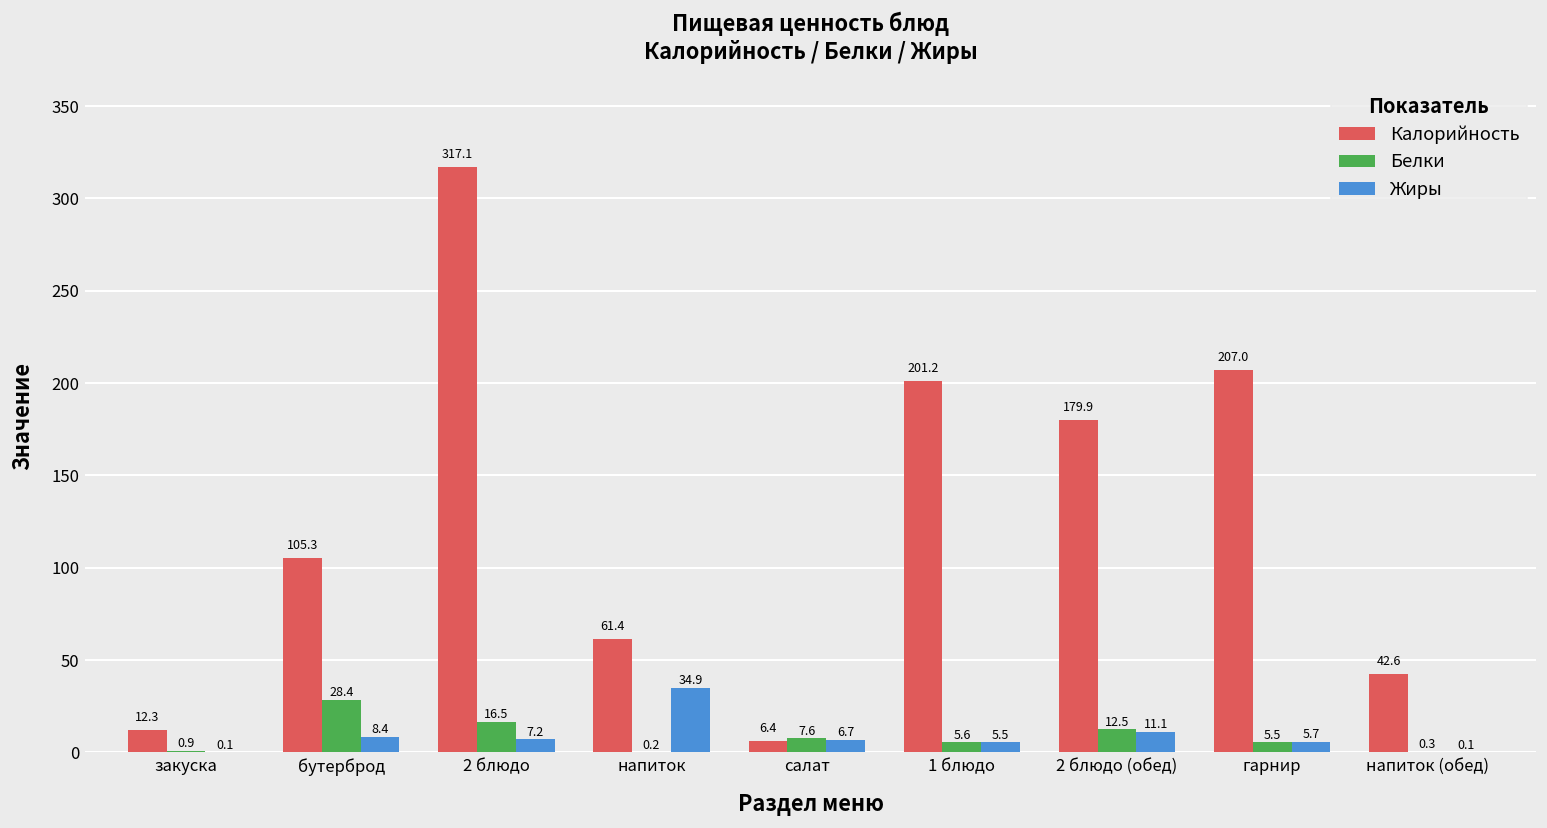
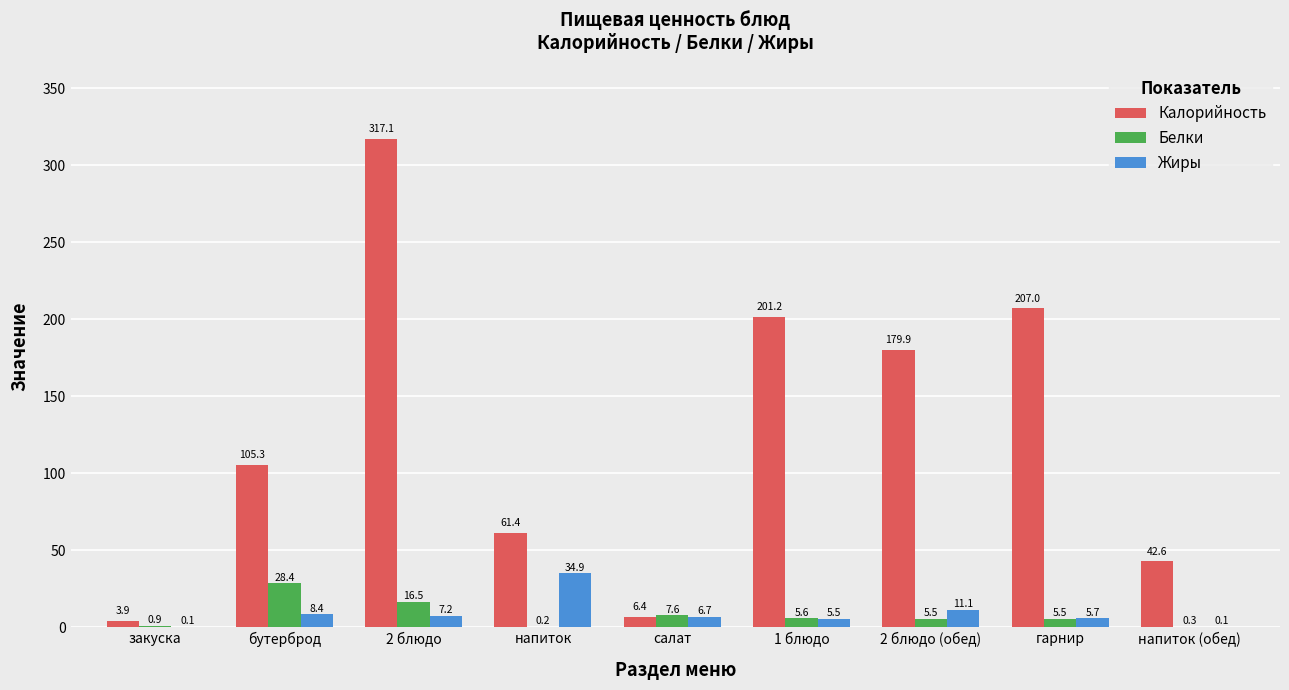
Калорийность, закуска: 12.3 -> 3.9
Белки, 2 блюдо (обед): 12.5 -> 5.5
